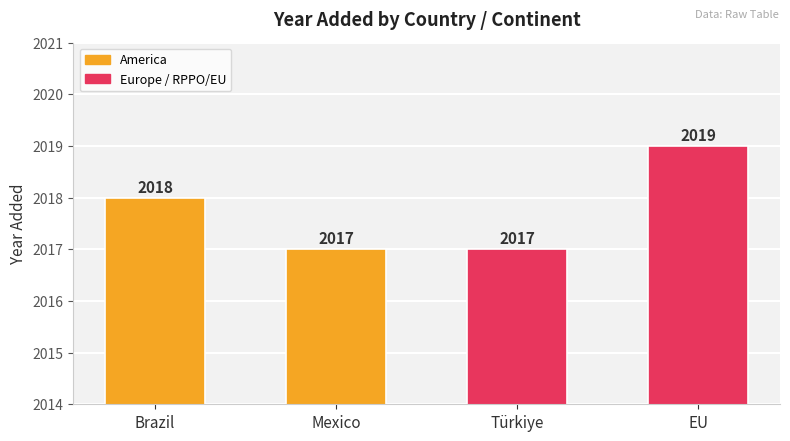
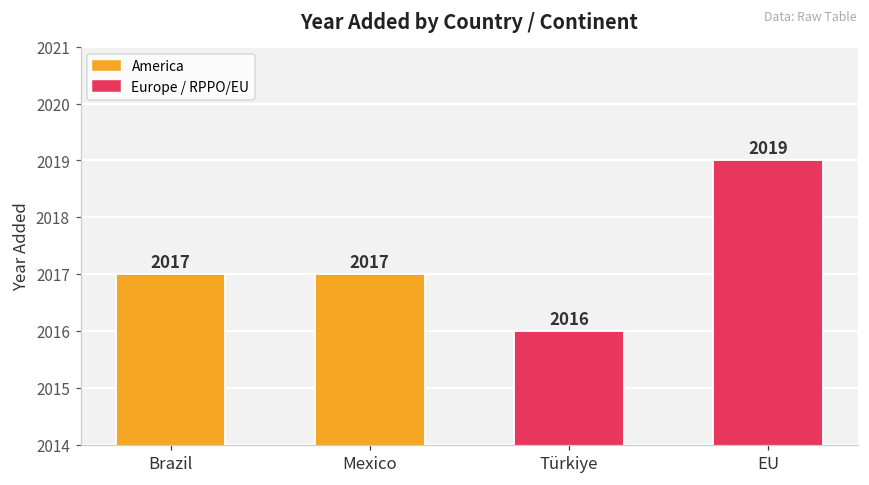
Brazil: 2018 -> 2017
Türkiye: 2017 -> 2016
